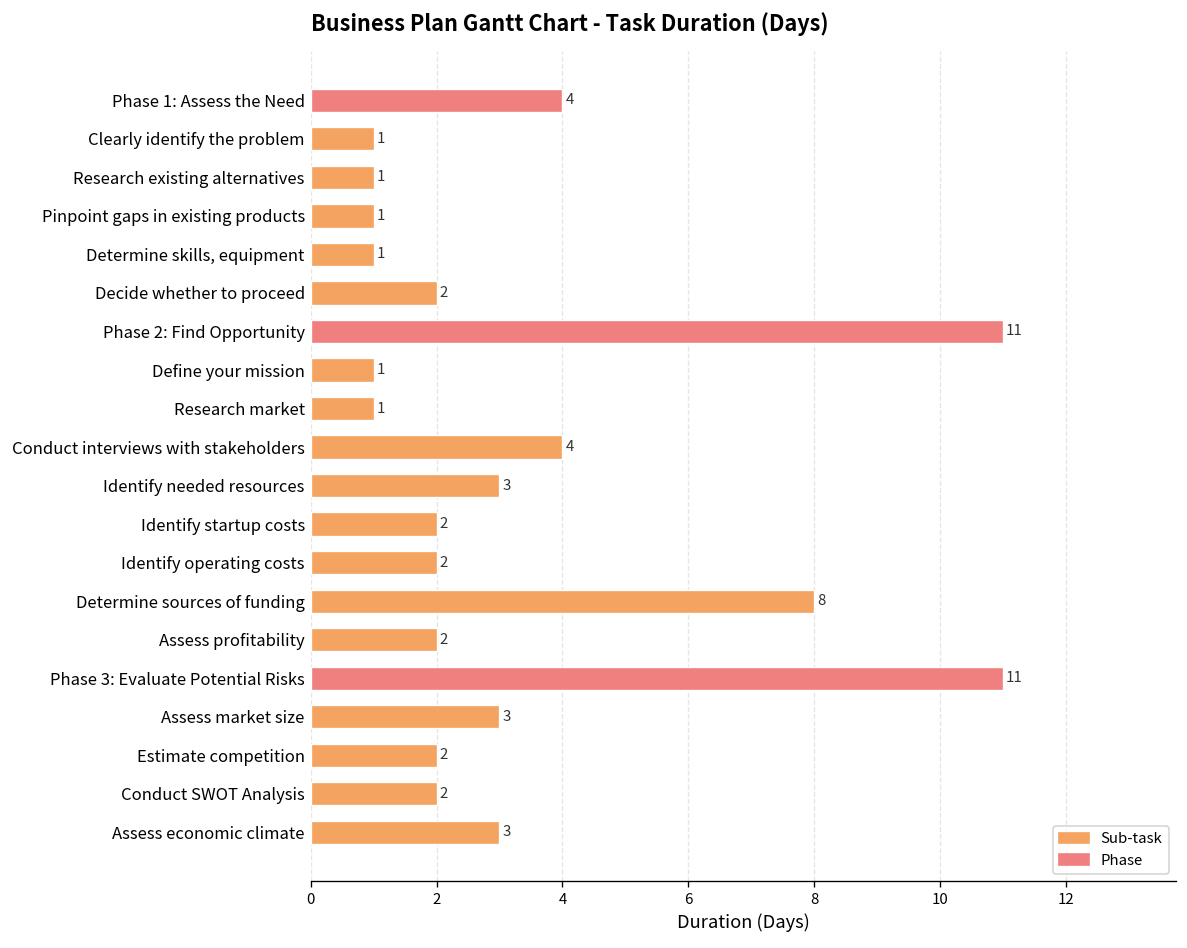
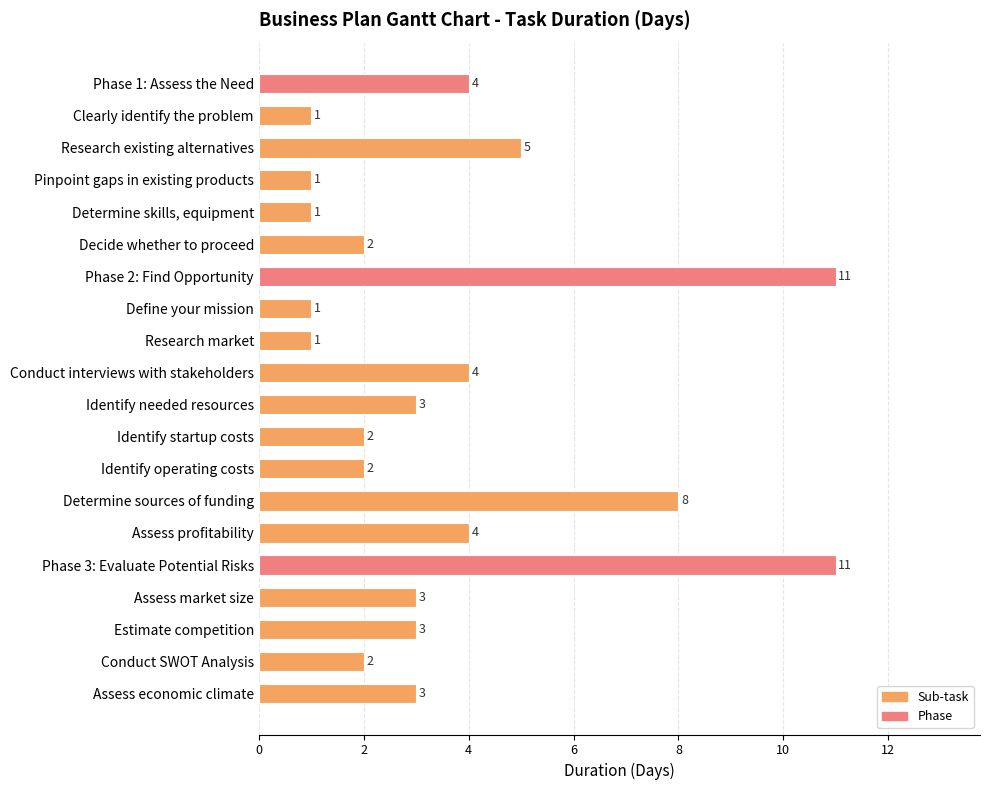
Research existing alternatives: 1 -> 5
Assess profitability: 2 -> 4
Estimate competition: 2 -> 3
